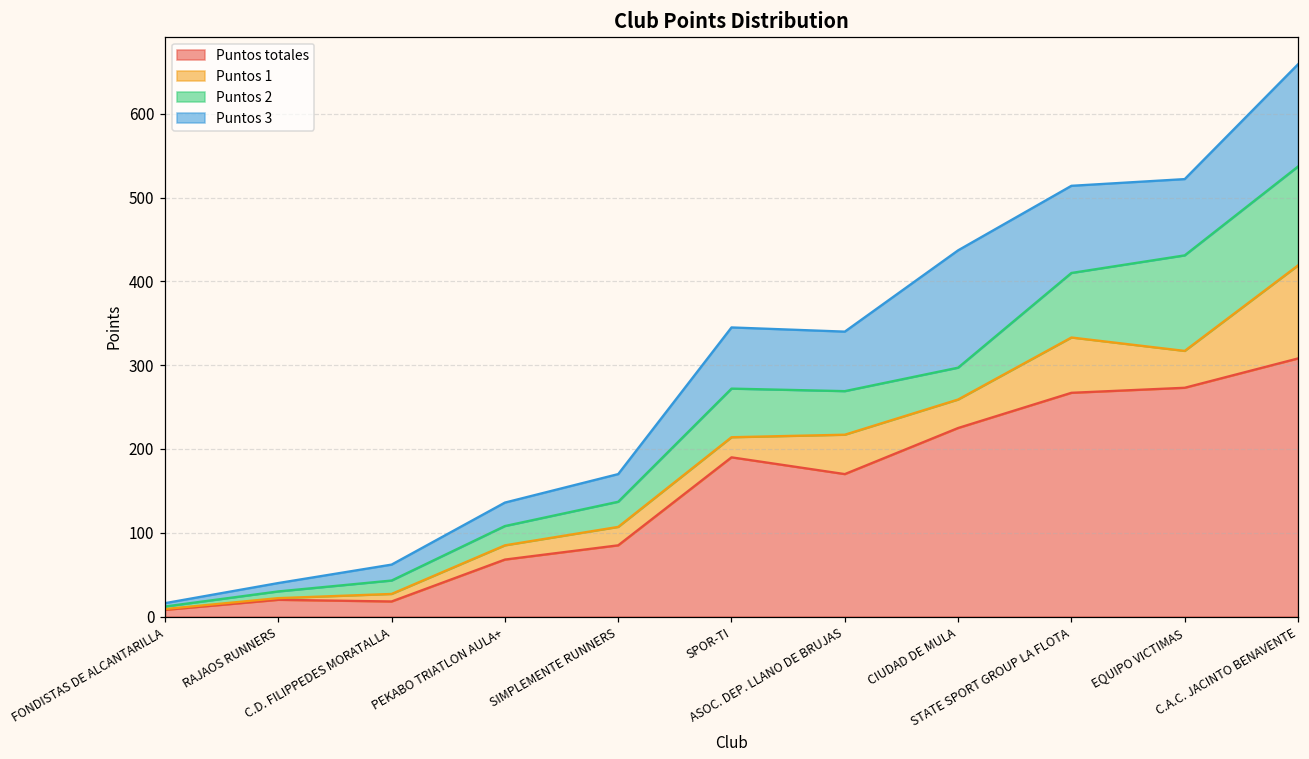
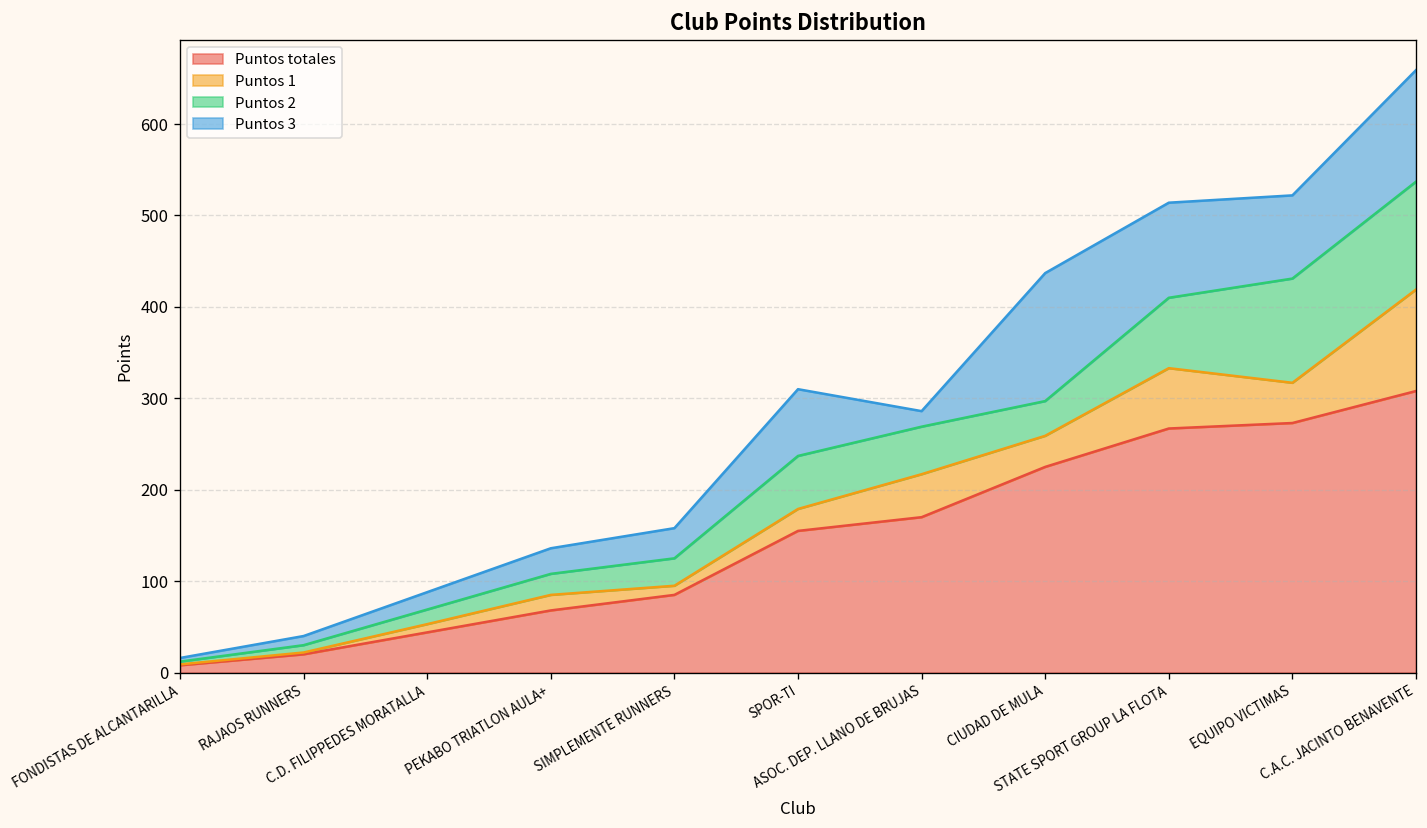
Puntos totales, C.D. FILIPPEDES MORATALLA: 20 -> 40
Puntos 1, SIMPLEMENTE RUNNERS: 20 -> 10
Puntos totales, SPOR-TI: 190 -> 160
Puntos 3, ASOC. DEP. LLANO DE BRUJAS: 70 -> 20
